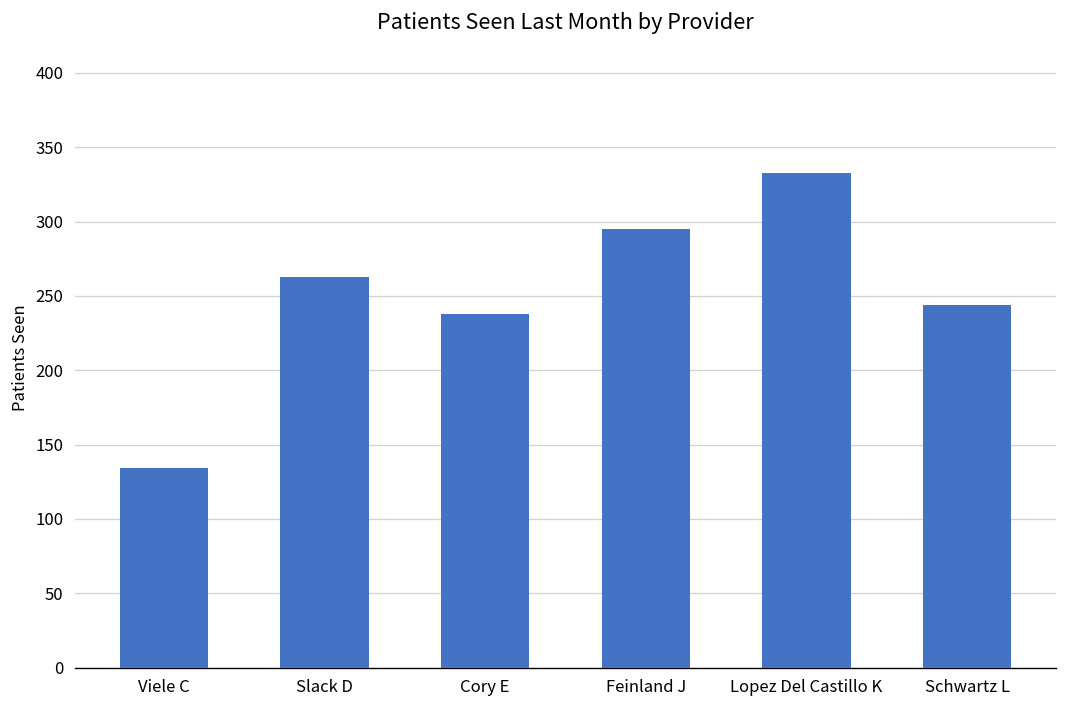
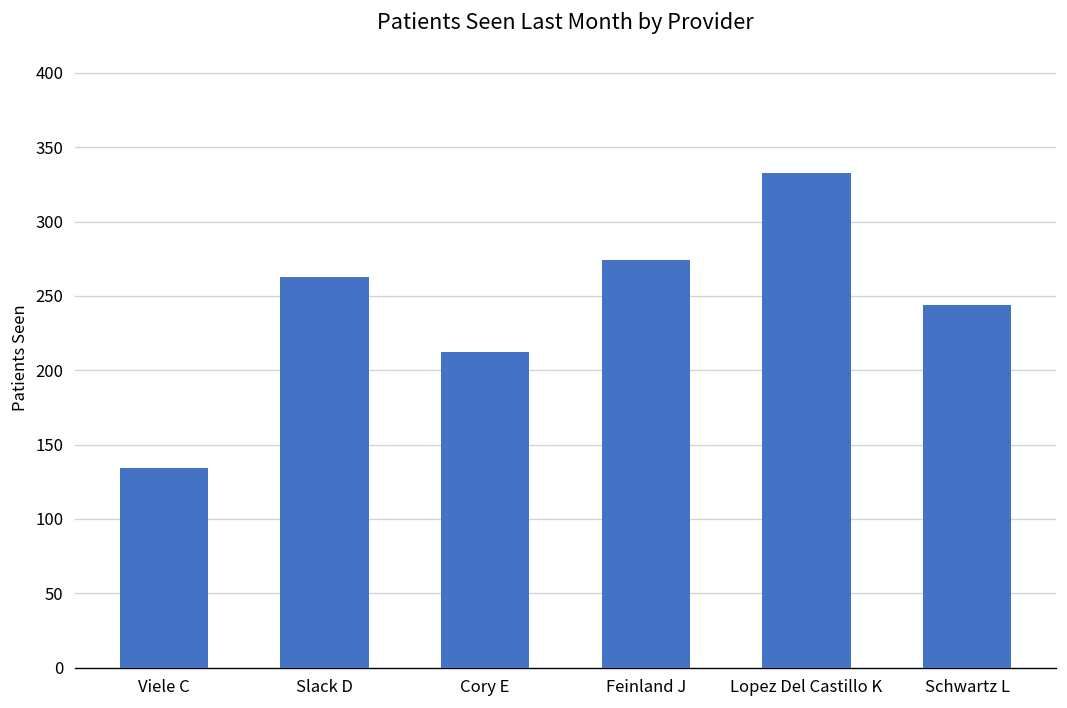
Cory E: 238 -> 212
Feinland J: 295 -> 274
